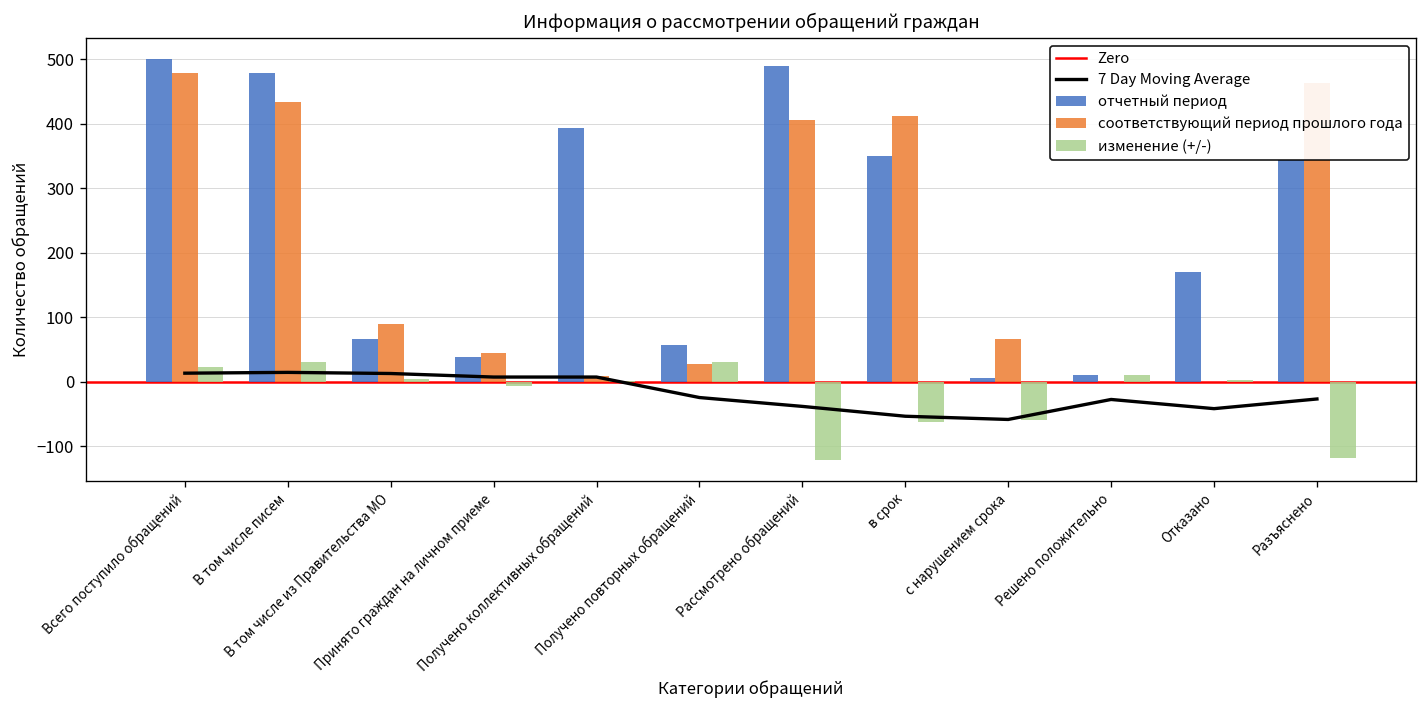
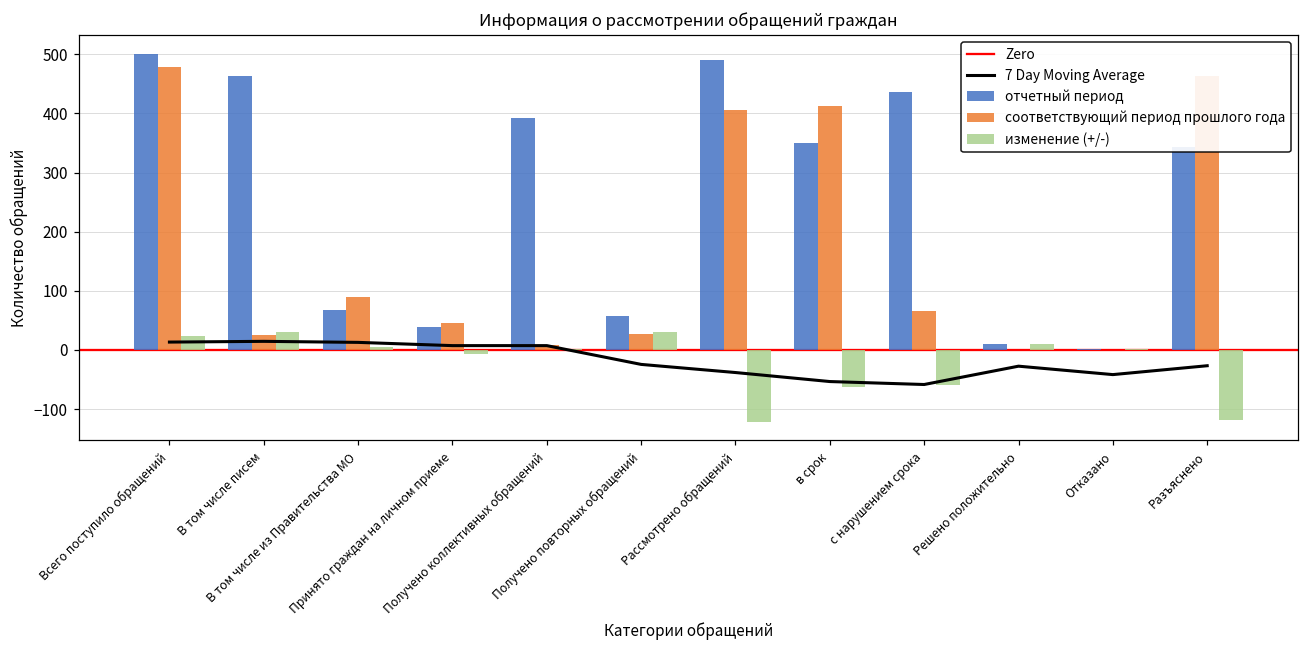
отчетный период, В том числе писем: 480 -> 460
соответствующий период прошлого года, В том числе писем: 430 -> 30
отчетный период, с нарушением срока: 10 -> 440
отчетный период, Отказано: 170 -> 0
